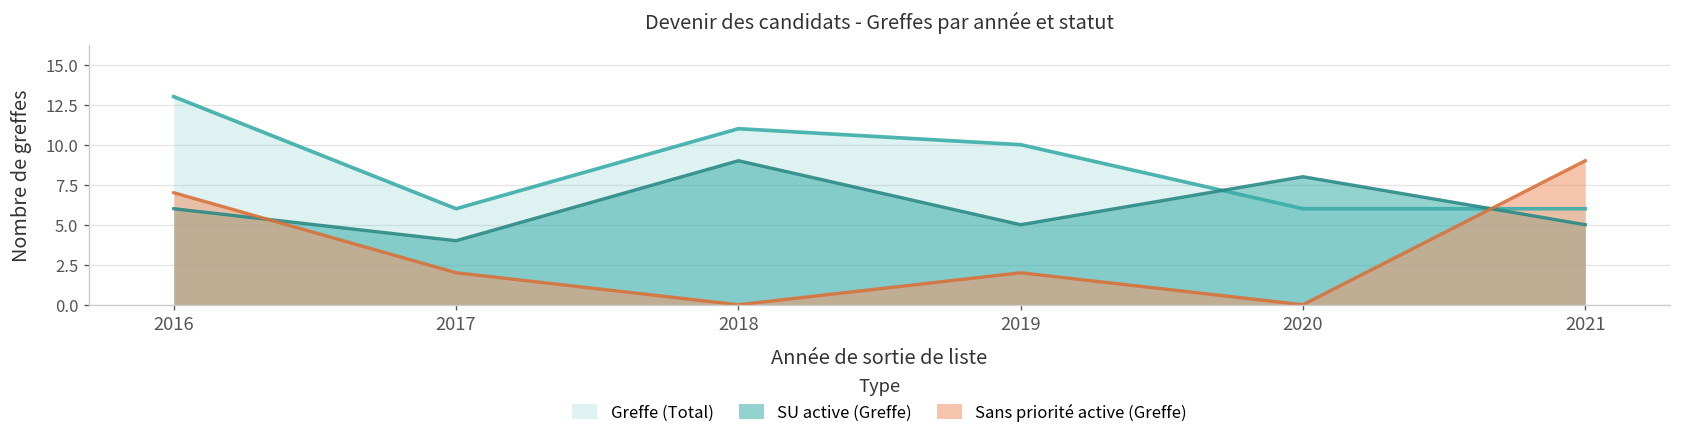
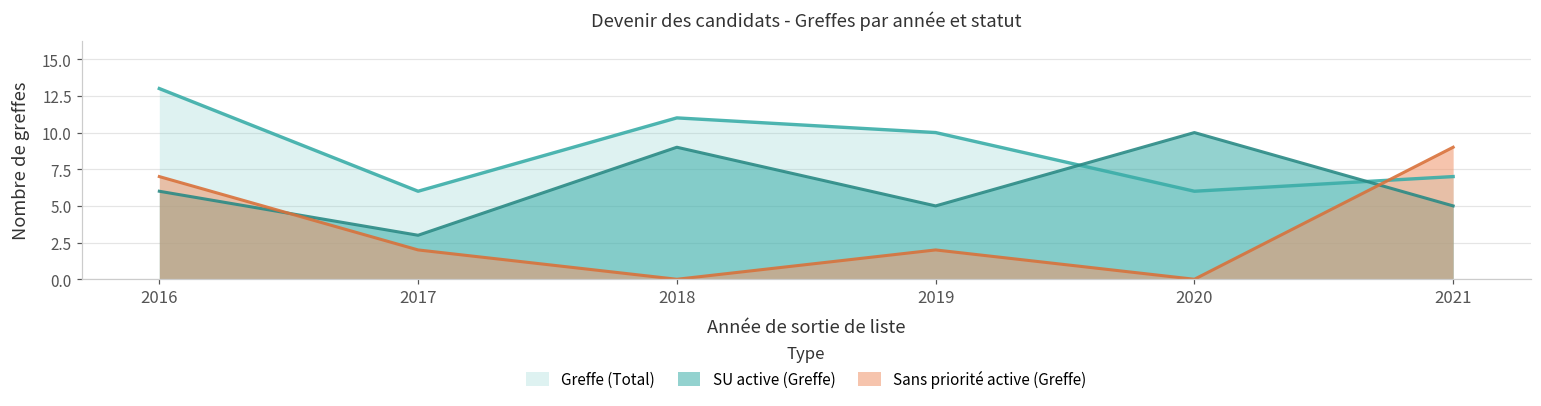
SU active (Greffe), 2017: 4 -> 3
SU active (Greffe), 2020: 8 -> 10
Greffe (Total), 2021: 6 -> 7
